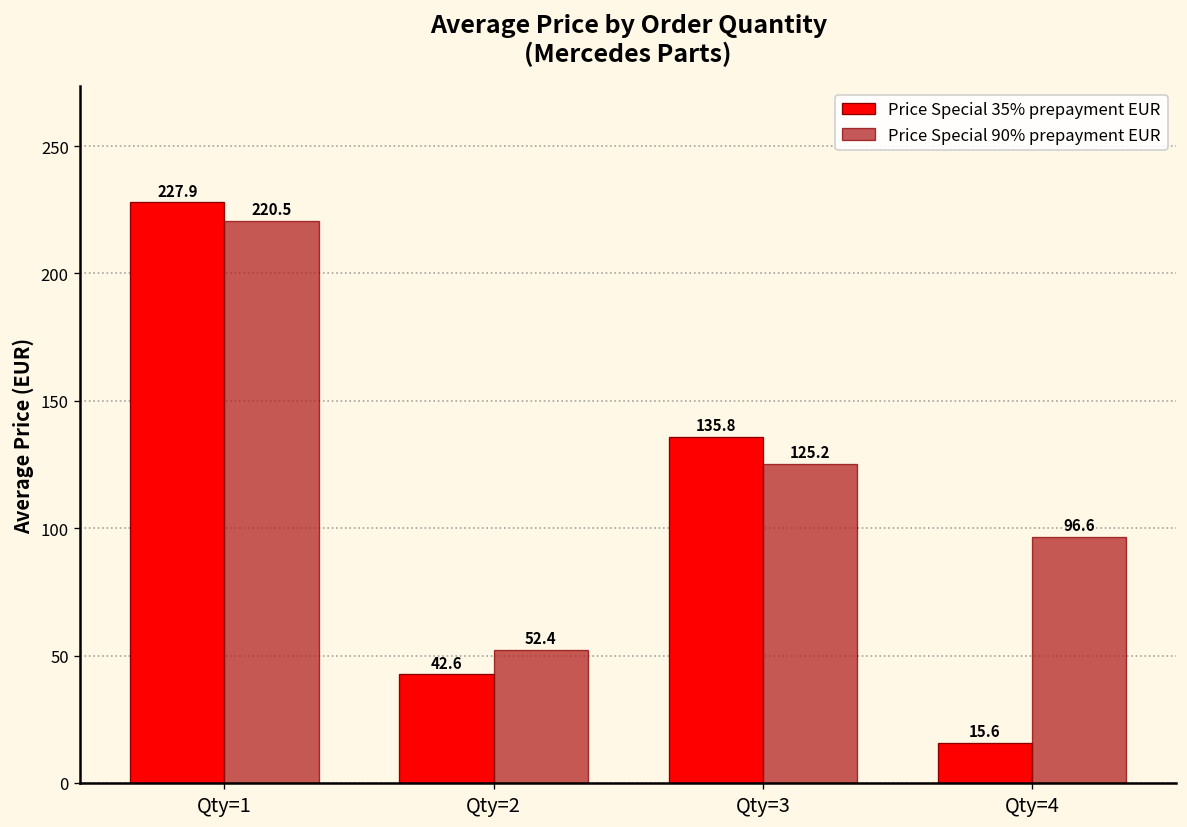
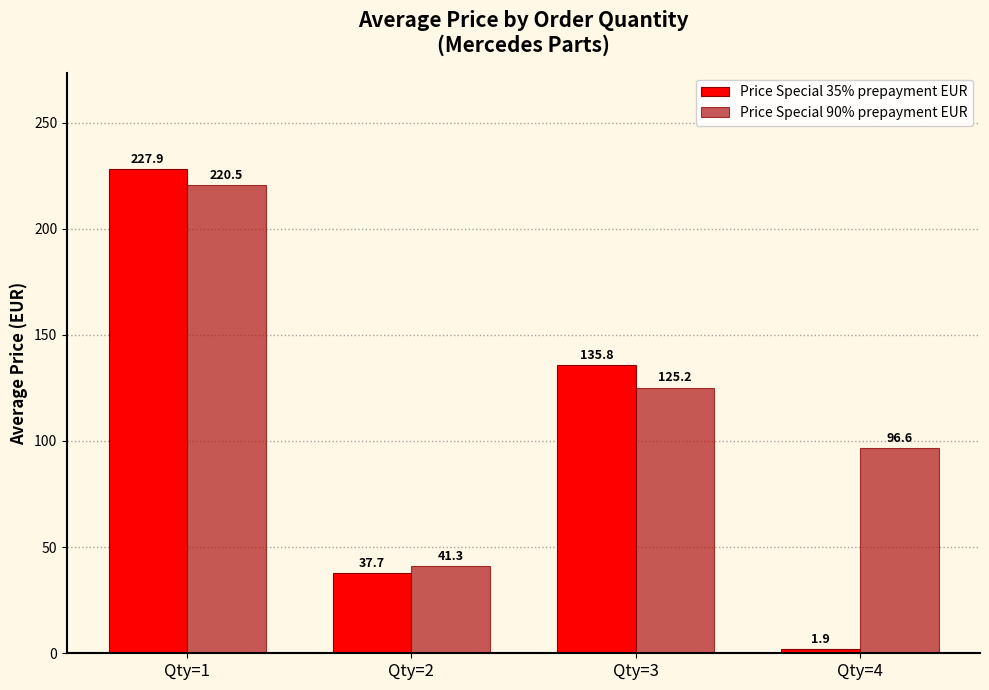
Price Special 35% prepayment EUR, Qty=2: 42.6 -> 37.7
Price Special 90% prepayment EUR, Qty=2: 52.4 -> 41.3
Price Special 35% prepayment EUR, Qty=4: 15.6 -> 1.9
